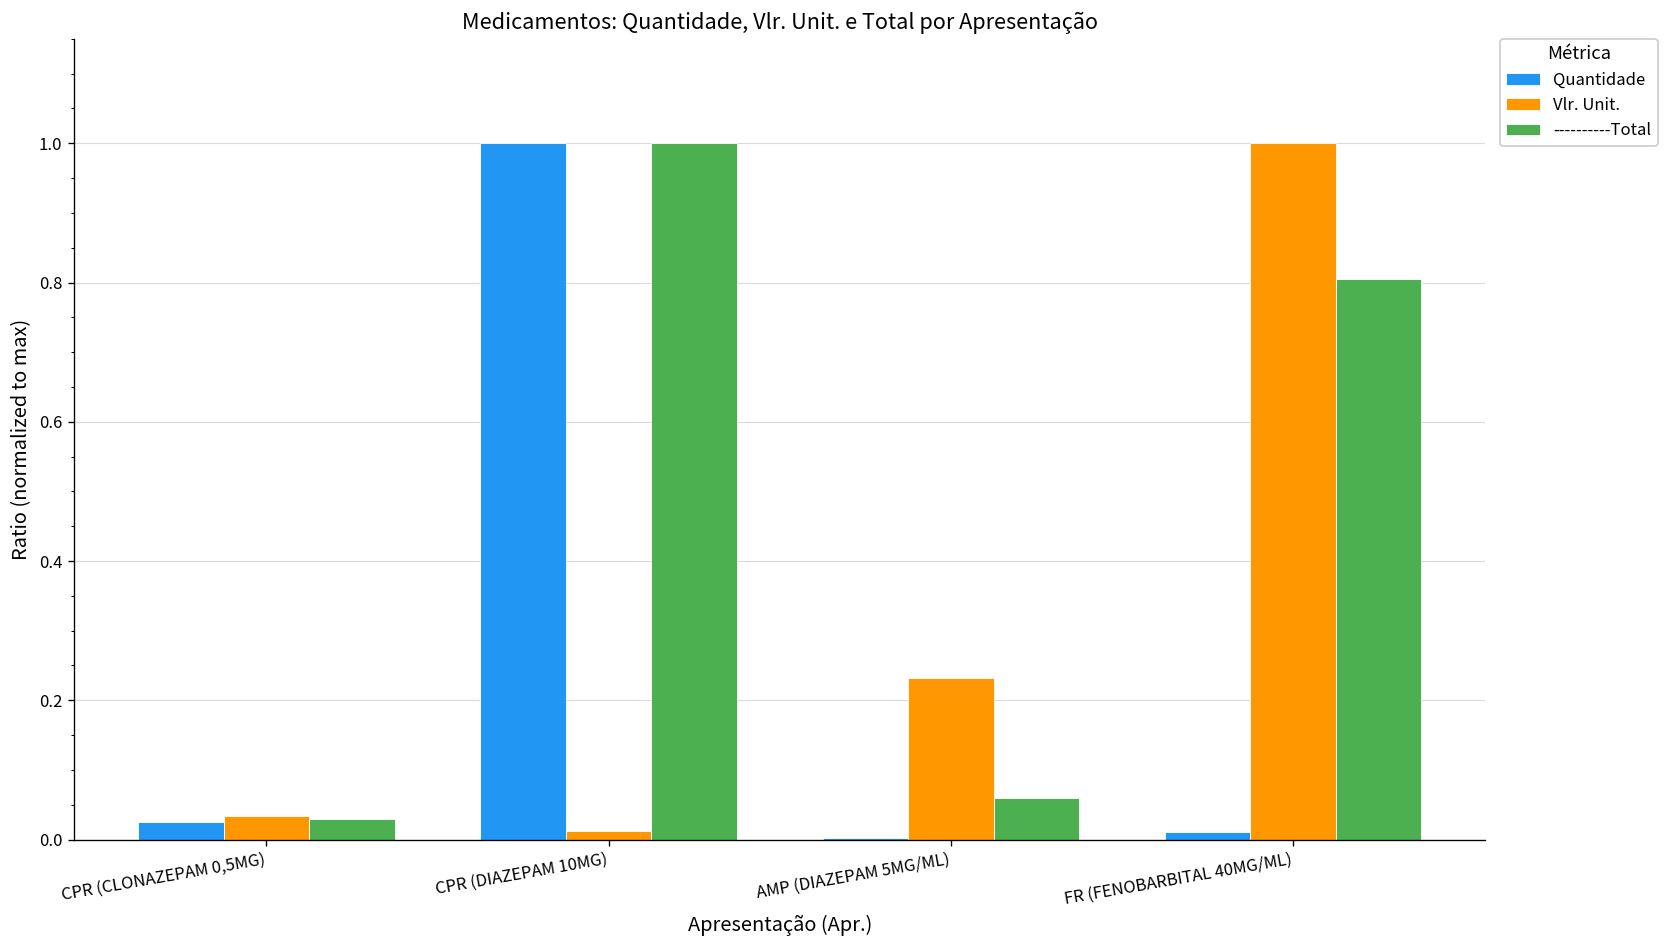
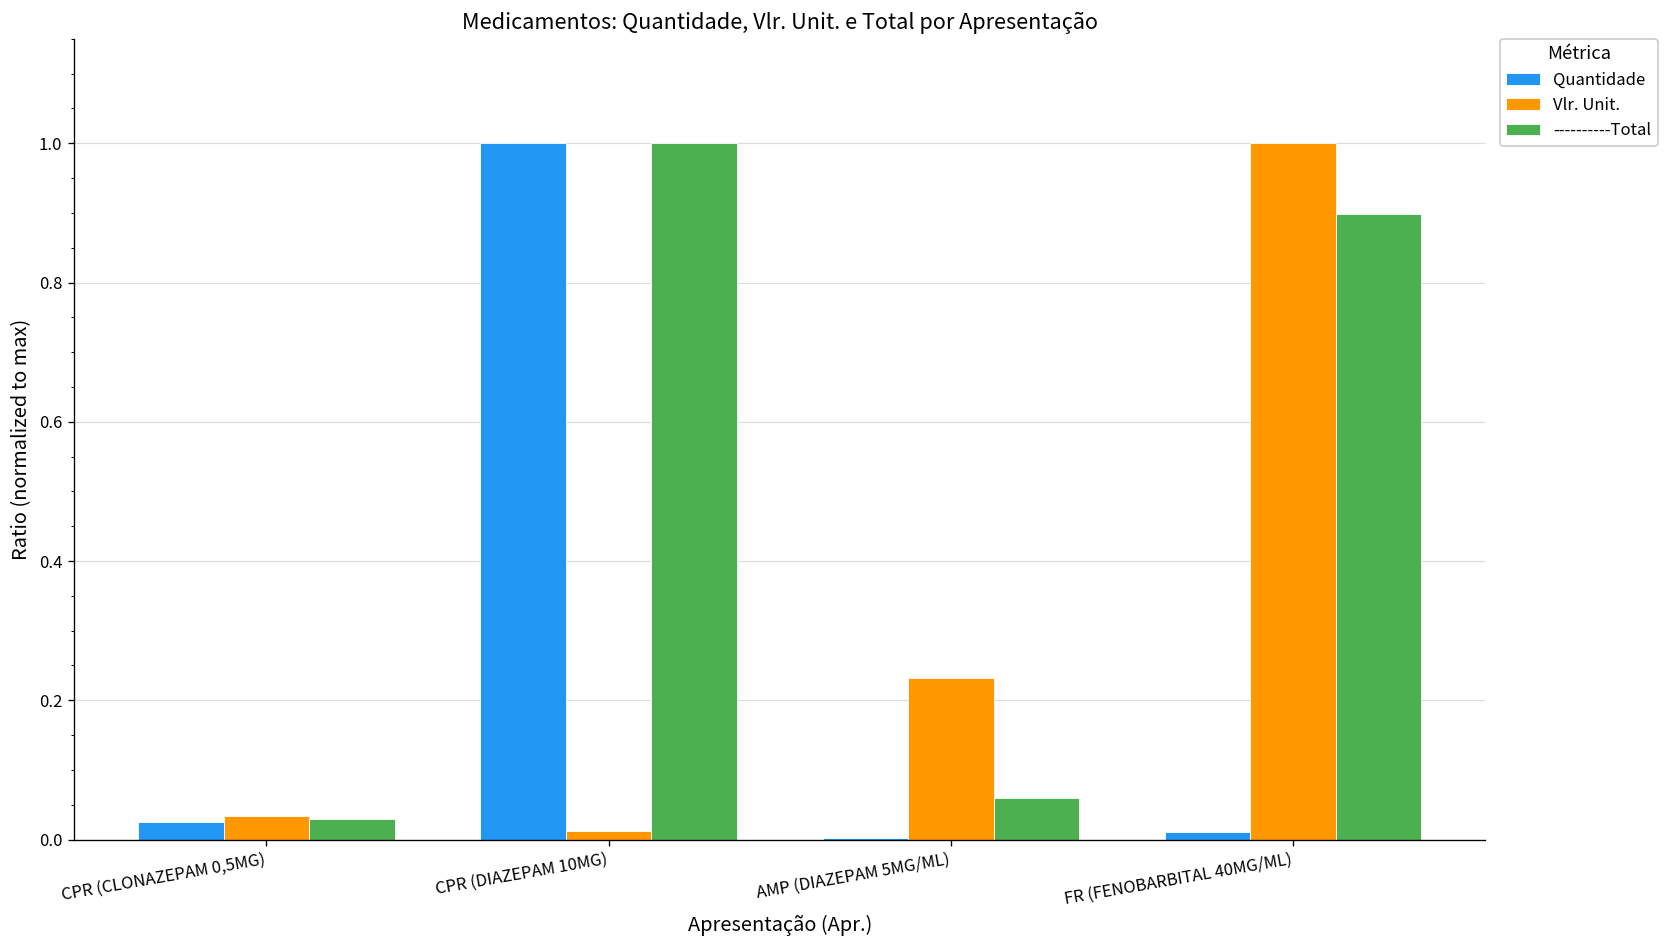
----------Total, FR (FENOBARBITAL 40MG/ML): 0.80 -> 0.90
